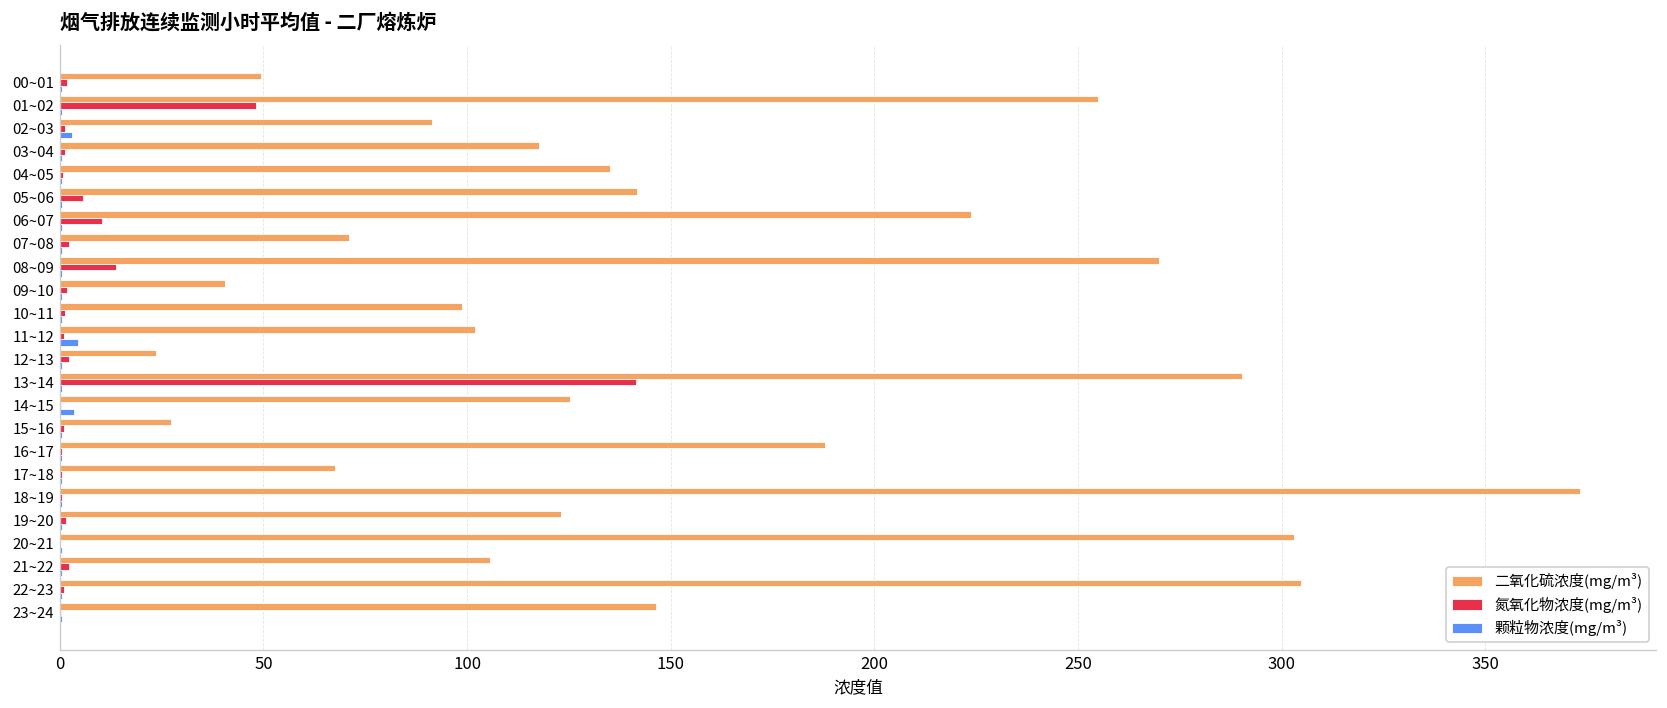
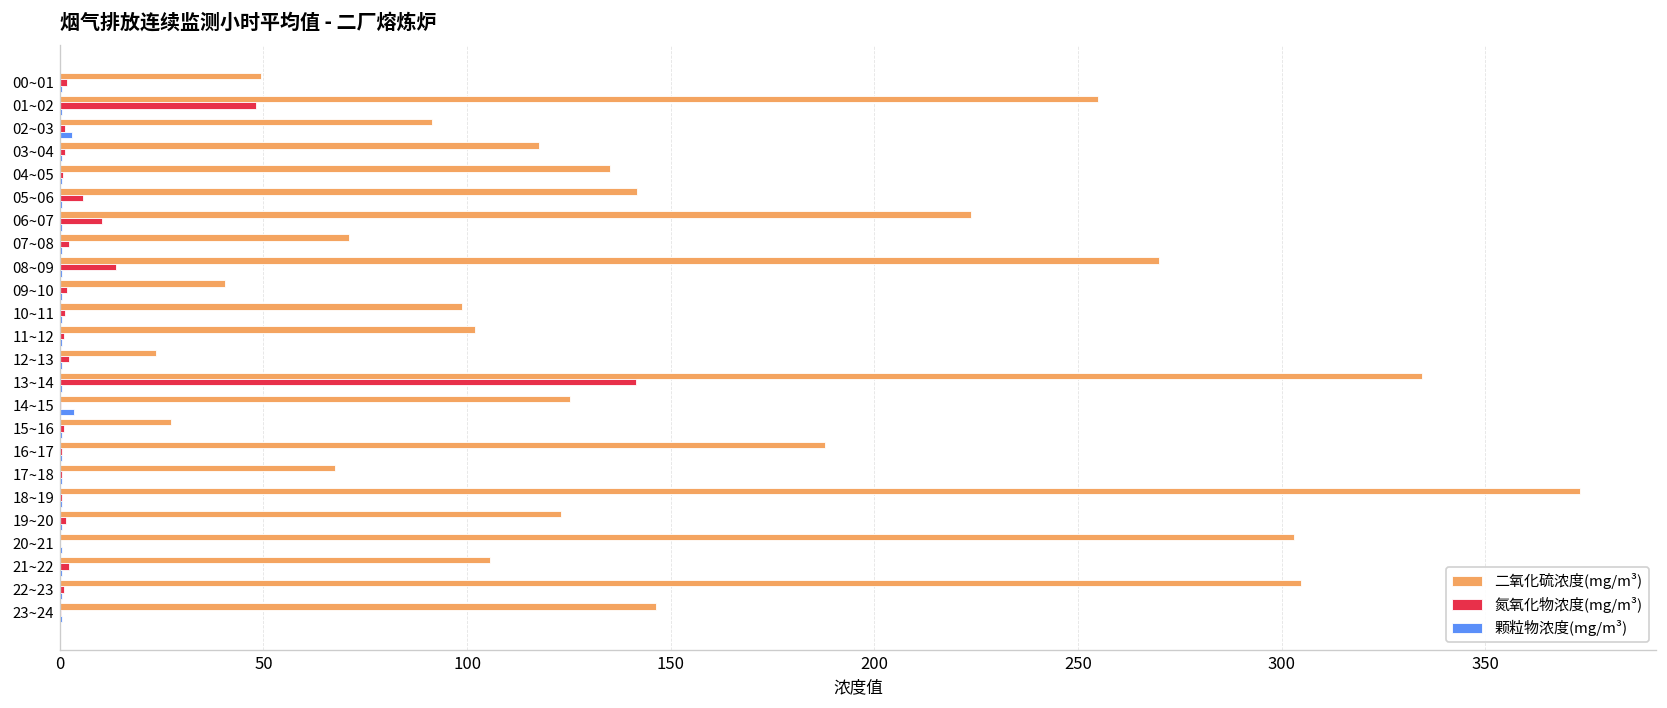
颗粒物浓度(mg/m³), 11~12: 5 -> 0
二氧化硫浓度(mg/m³), 13~14: 290 -> 335
